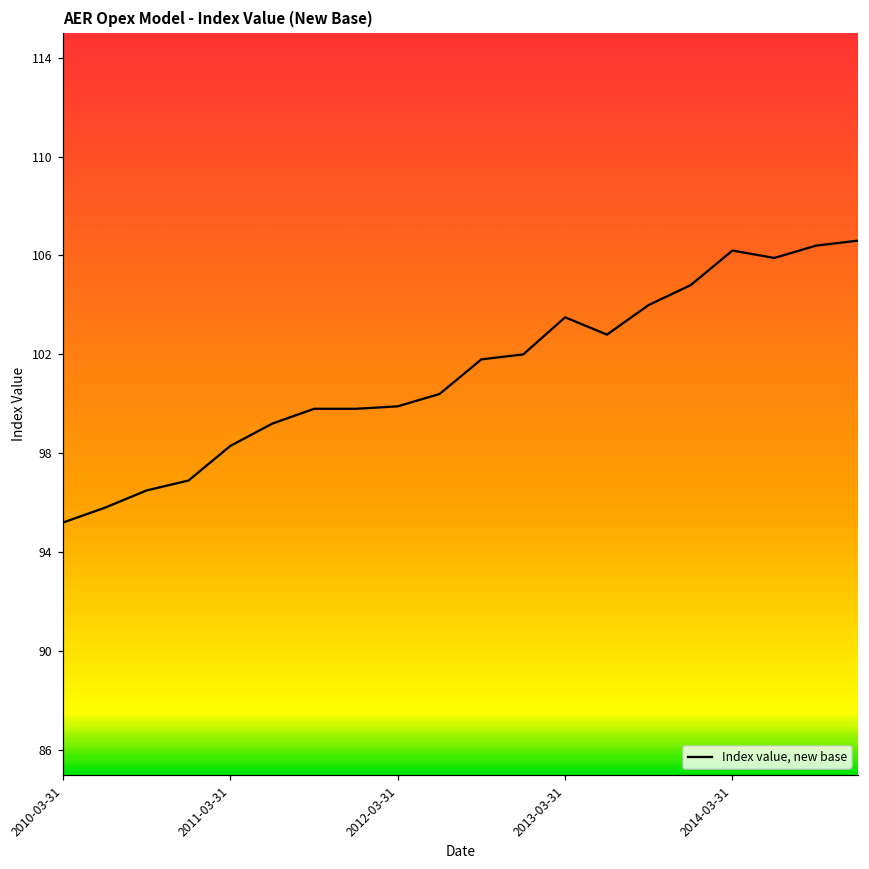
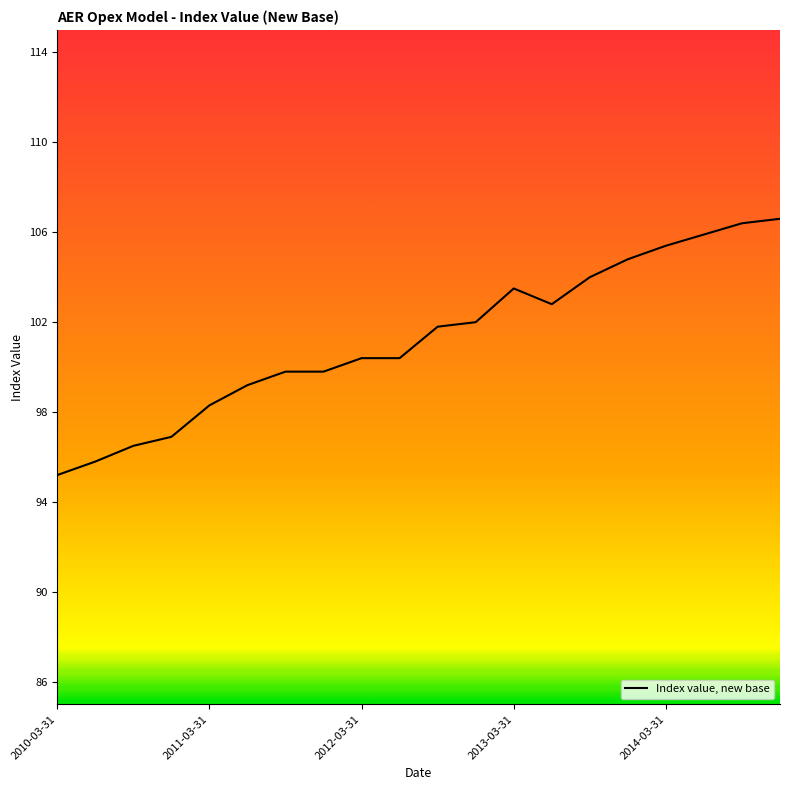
2012-03-31: 99.9 -> 100.4
2014-03-31: 106.2 -> 105.4
